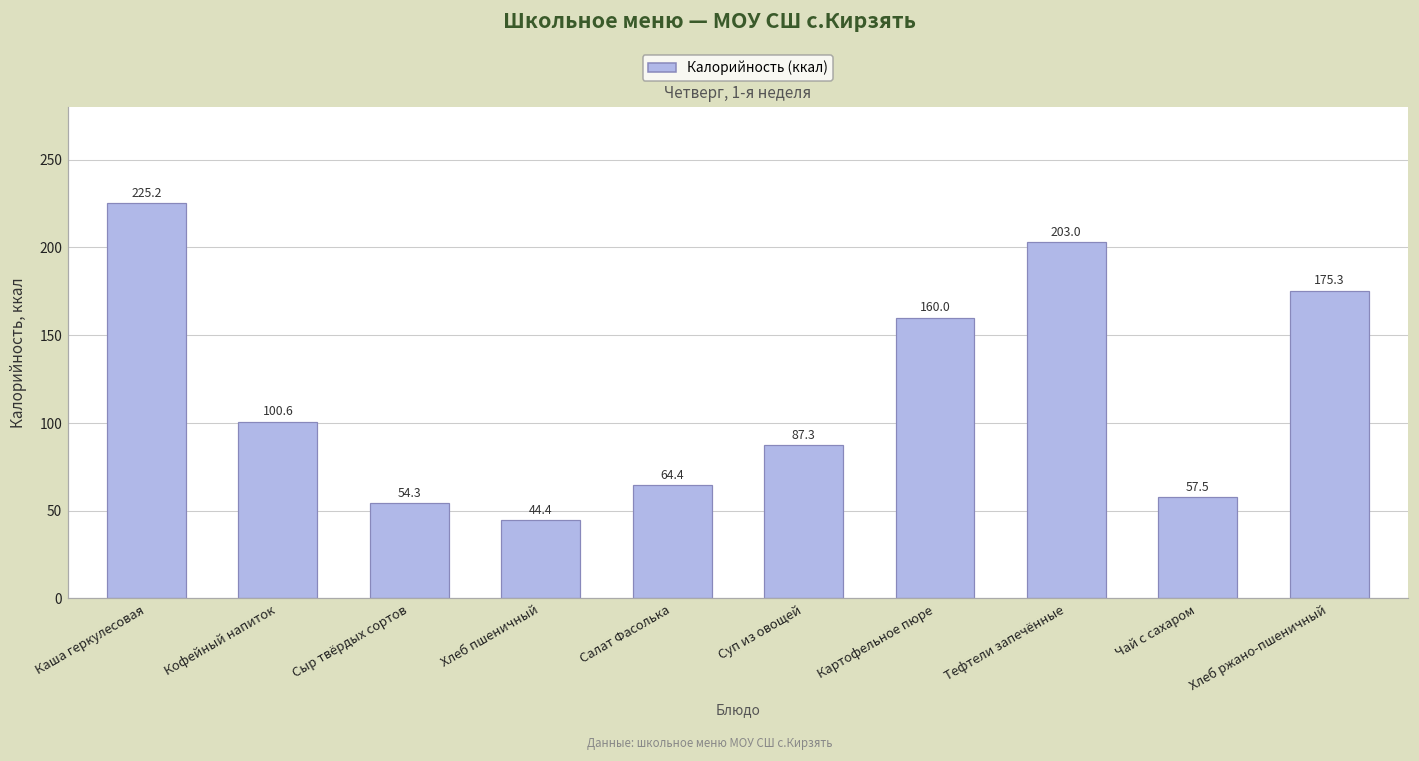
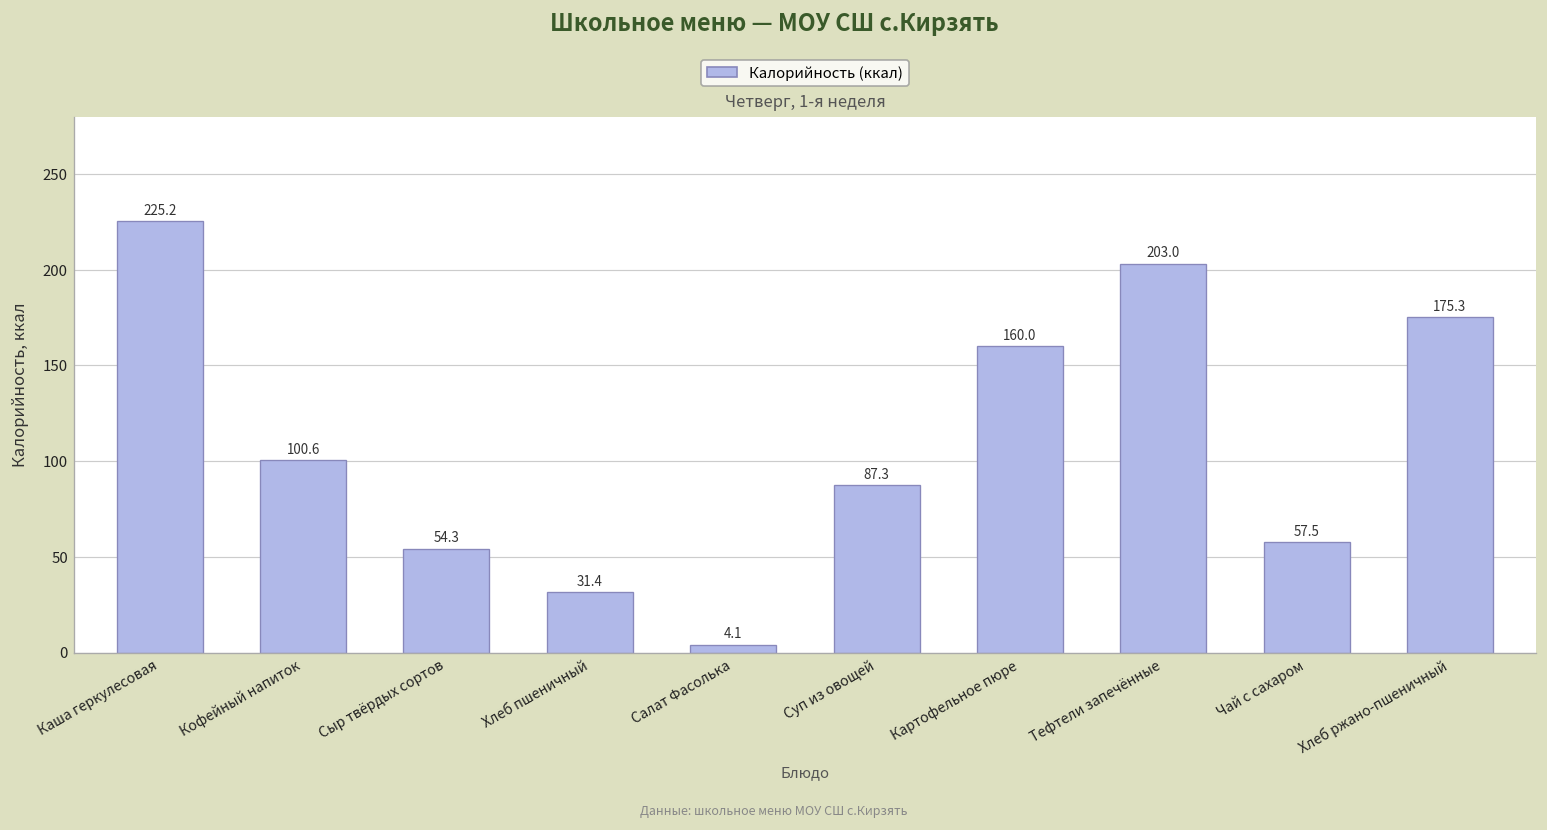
Хлеб пшеничный: 44.4 -> 31.4
Салат Фасолька: 64.4 -> 4.1
